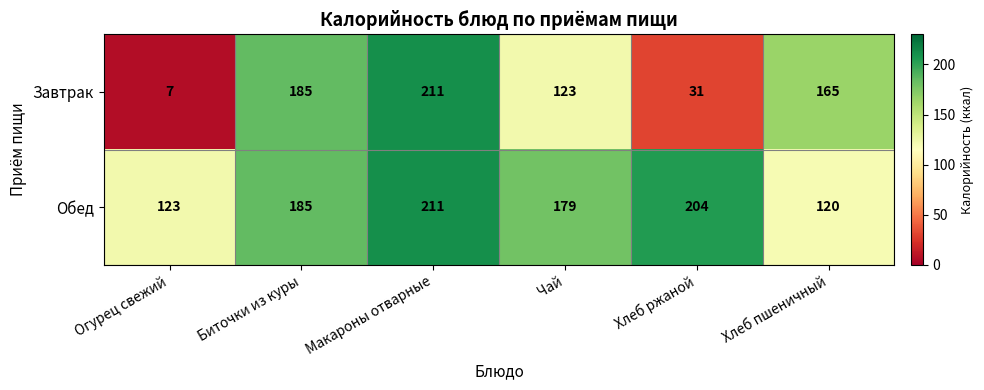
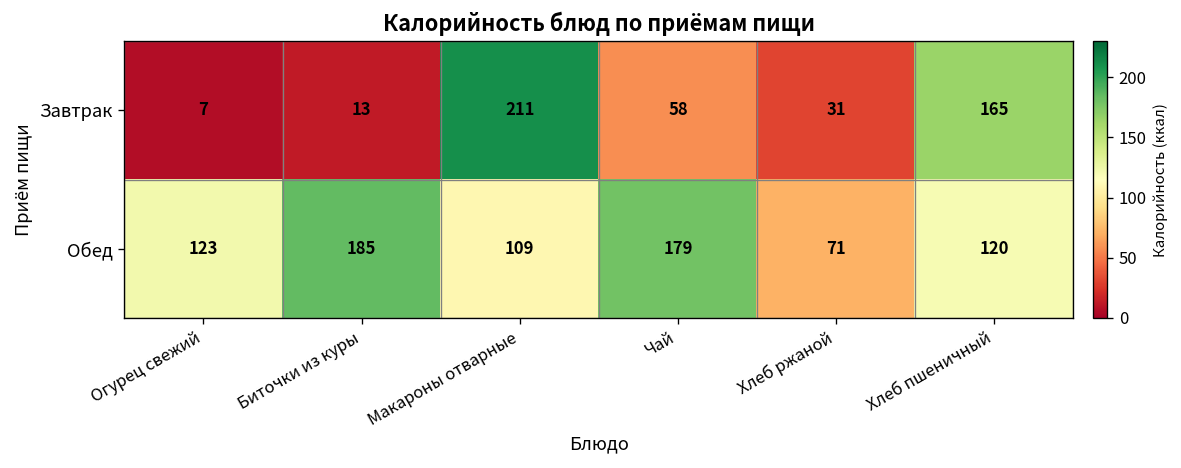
Завтрак, Биточки из куры: 185 -> 13
Завтрак, Чай: 123 -> 58
Обед, Макароны отварные: 211 -> 109
Обед, Хлеб ржаной: 204 -> 71
